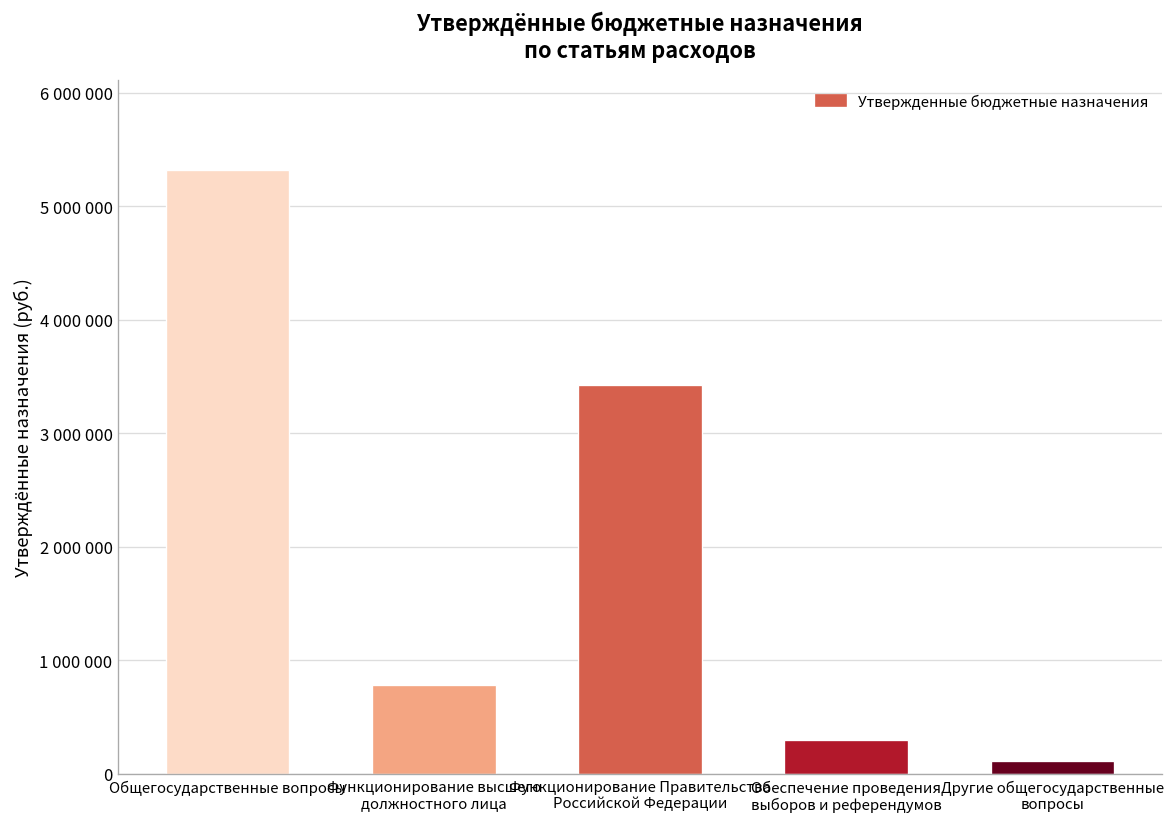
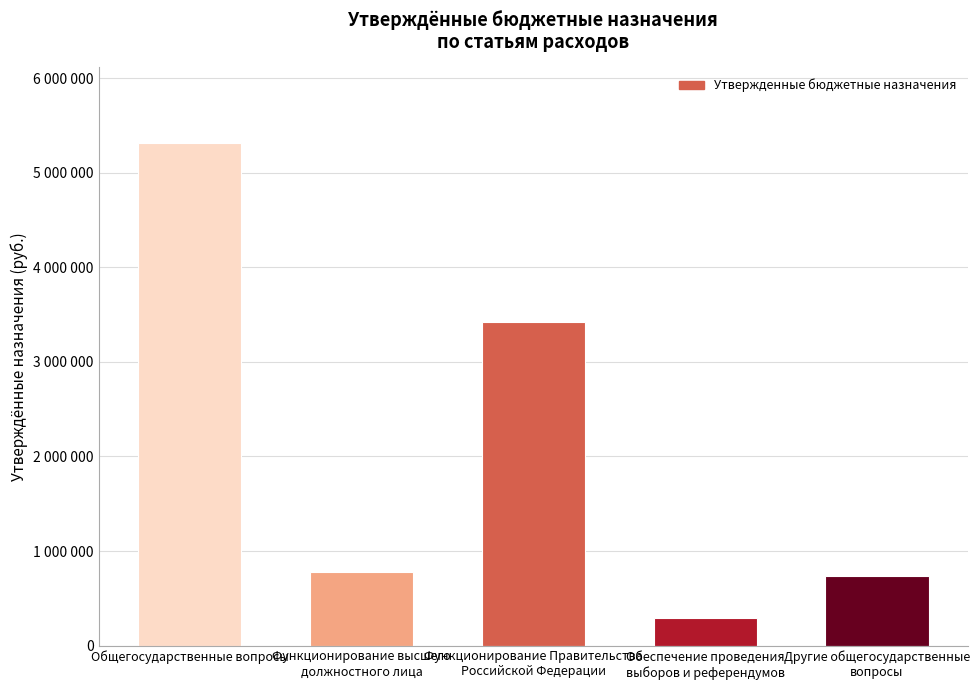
Другие общегосударственные вопросы: 100000 -> 700000
